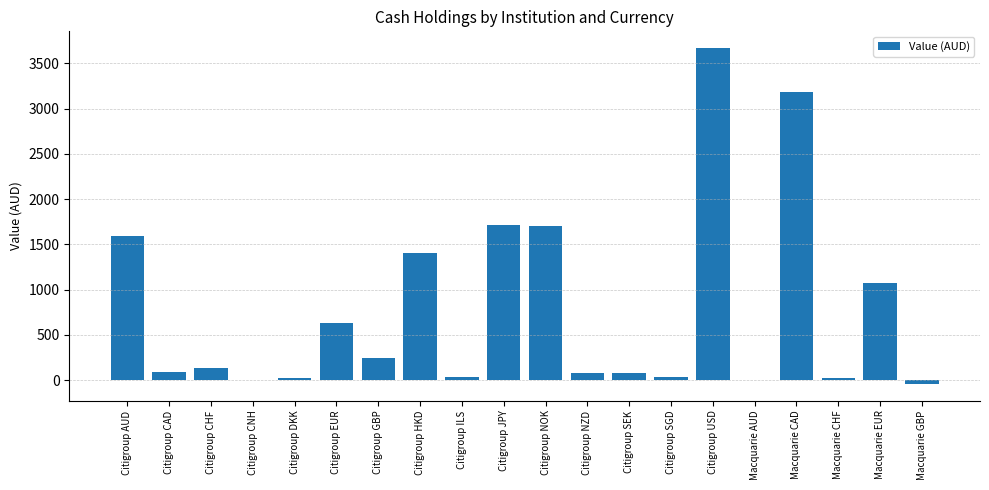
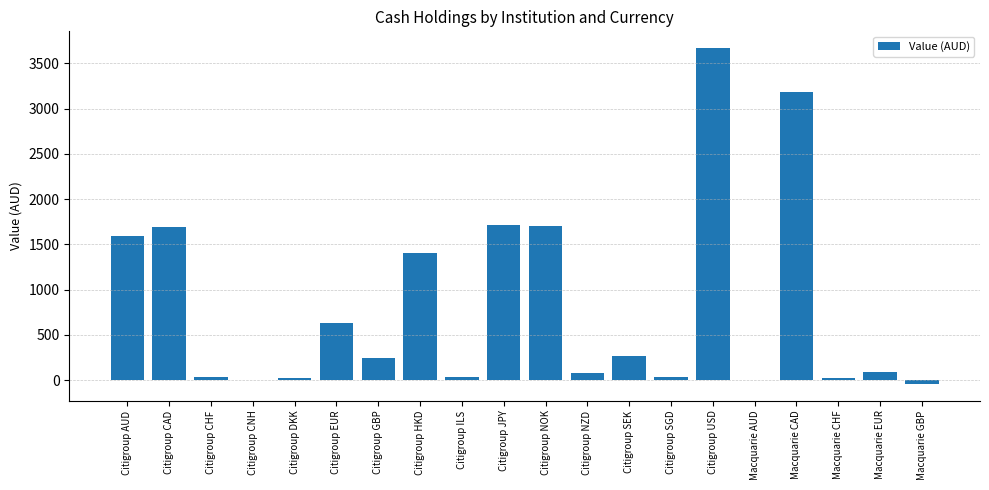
Citigroup CAD: 100 -> 1700
Citigroup CHF: 100 -> 0
Citigroup SEK: 100 -> 300
Macquarie EUR: 1100 -> 100
